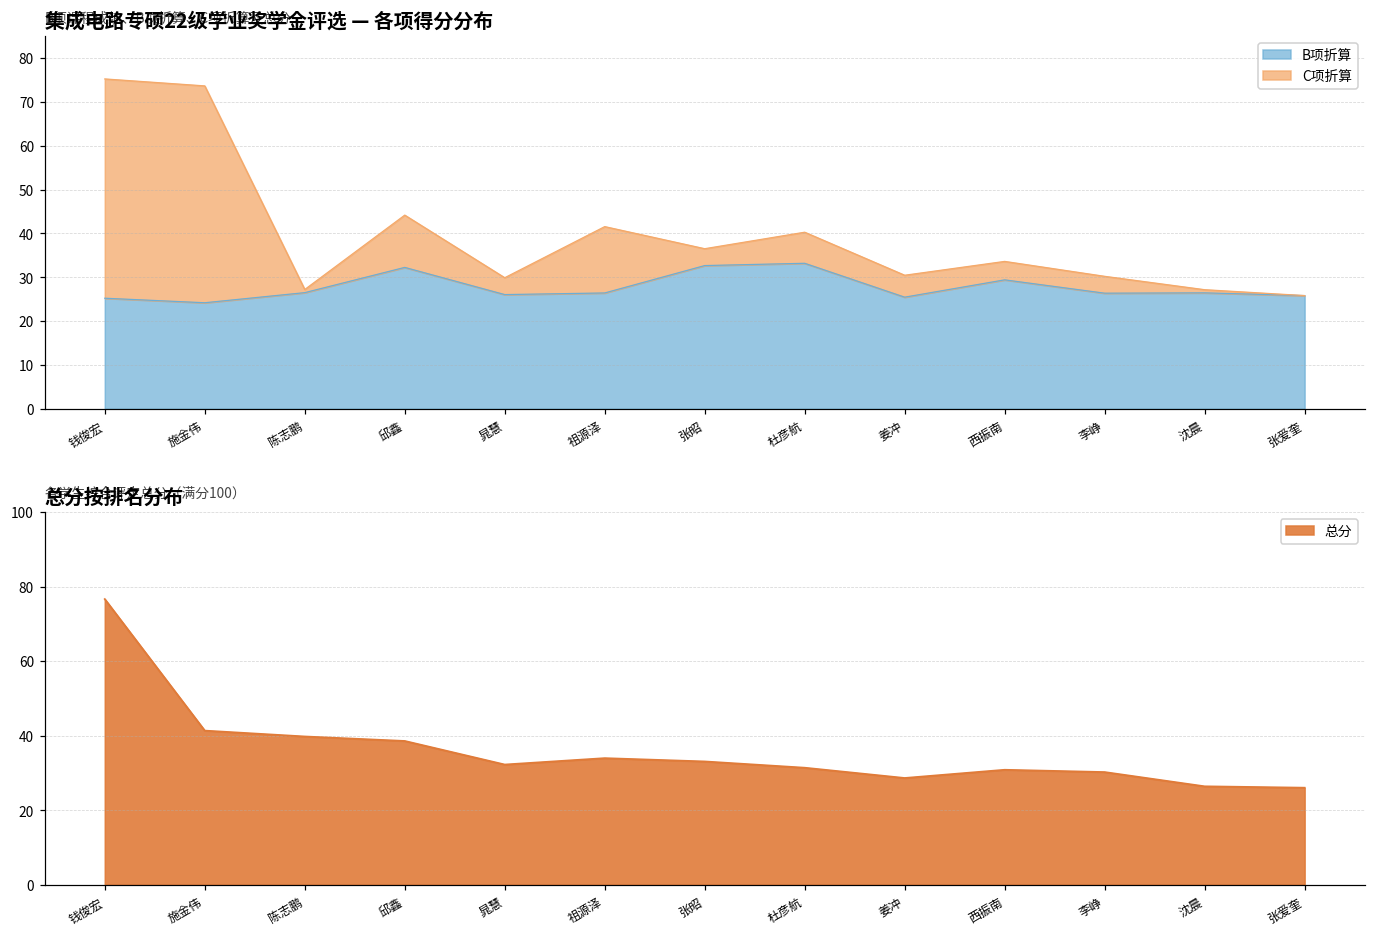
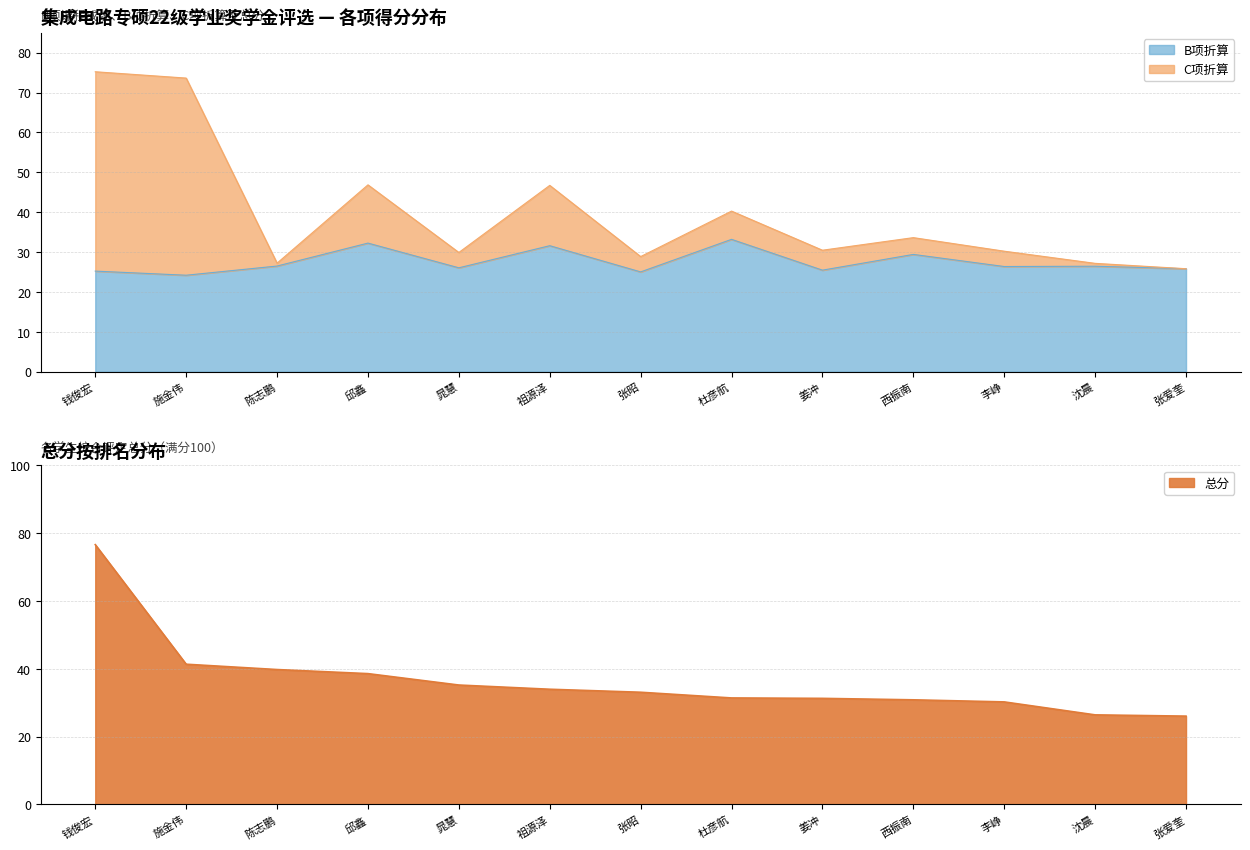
集成电路专硕22级学业奖学金评选 — 各项得分分布, C项折算, 邱鑫: 12 -> 15
集成电路专硕22级学业奖学金评选 — 各项得分分布, B项折算, 祖源泽: 26 -> 32
集成电路专硕22级学业奖学金评选 — 各项得分分布, B项折算, 张昭: 33 -> 25
总分按排名分布, 晁慧: 32 -> 35
总分按排名分布, 姜冲: 29 -> 31
